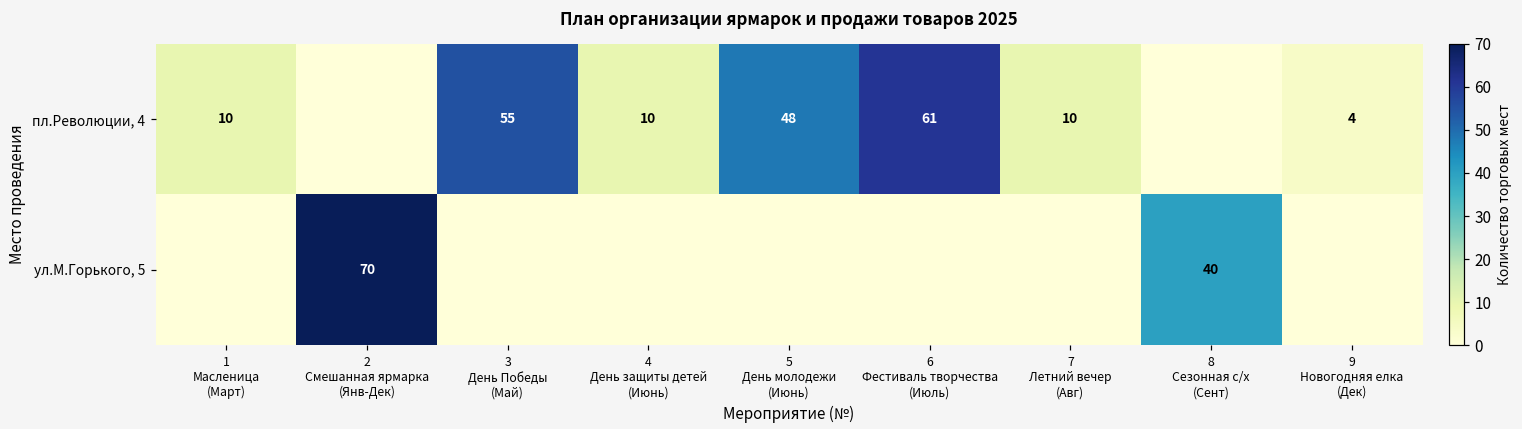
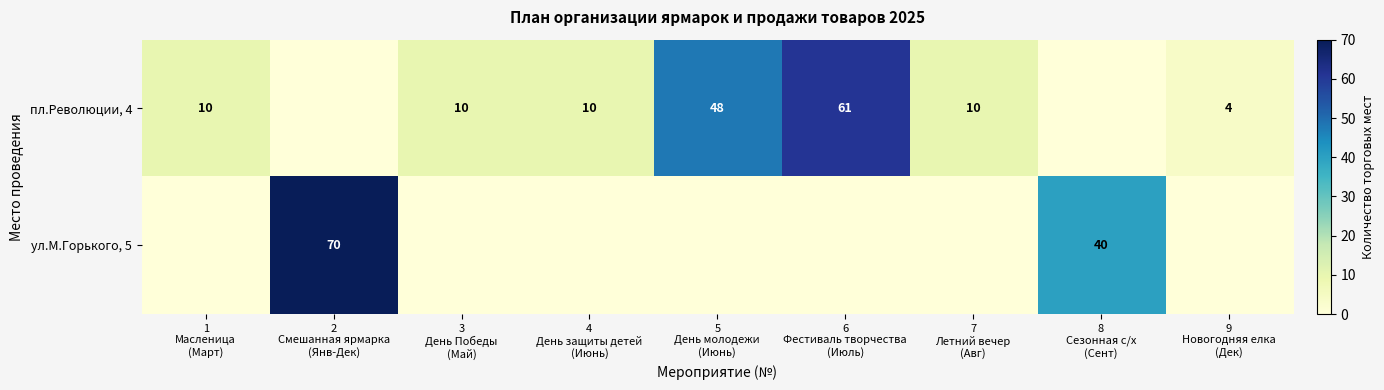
пл.Революции, 4, 3 День Победы (Май): 55 -> 10
